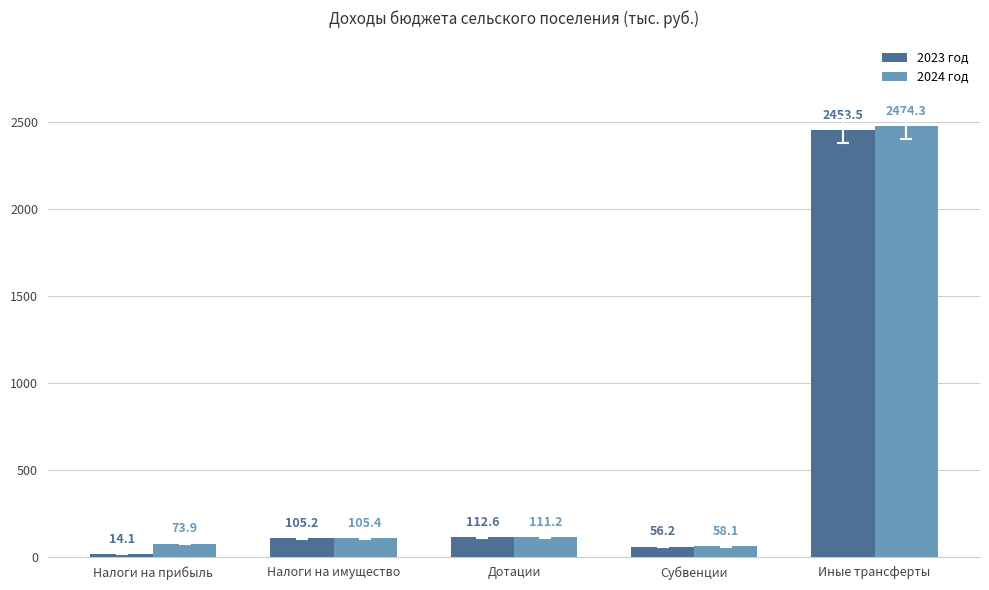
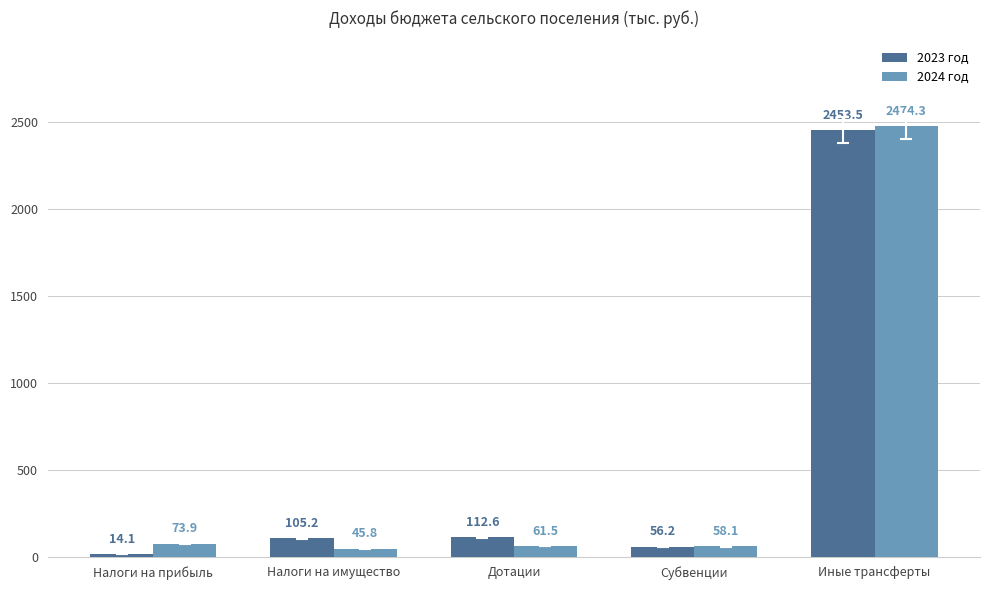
2024 год, Налоги на имущество: 105.4 -> 45.8
2024 год, Дотации: 111.2 -> 61.5
